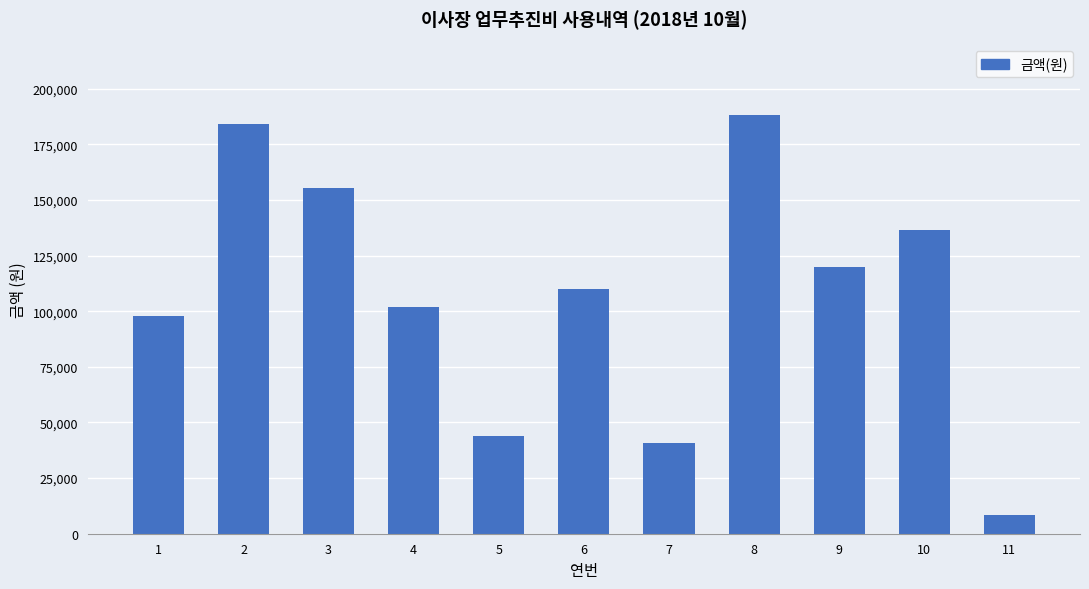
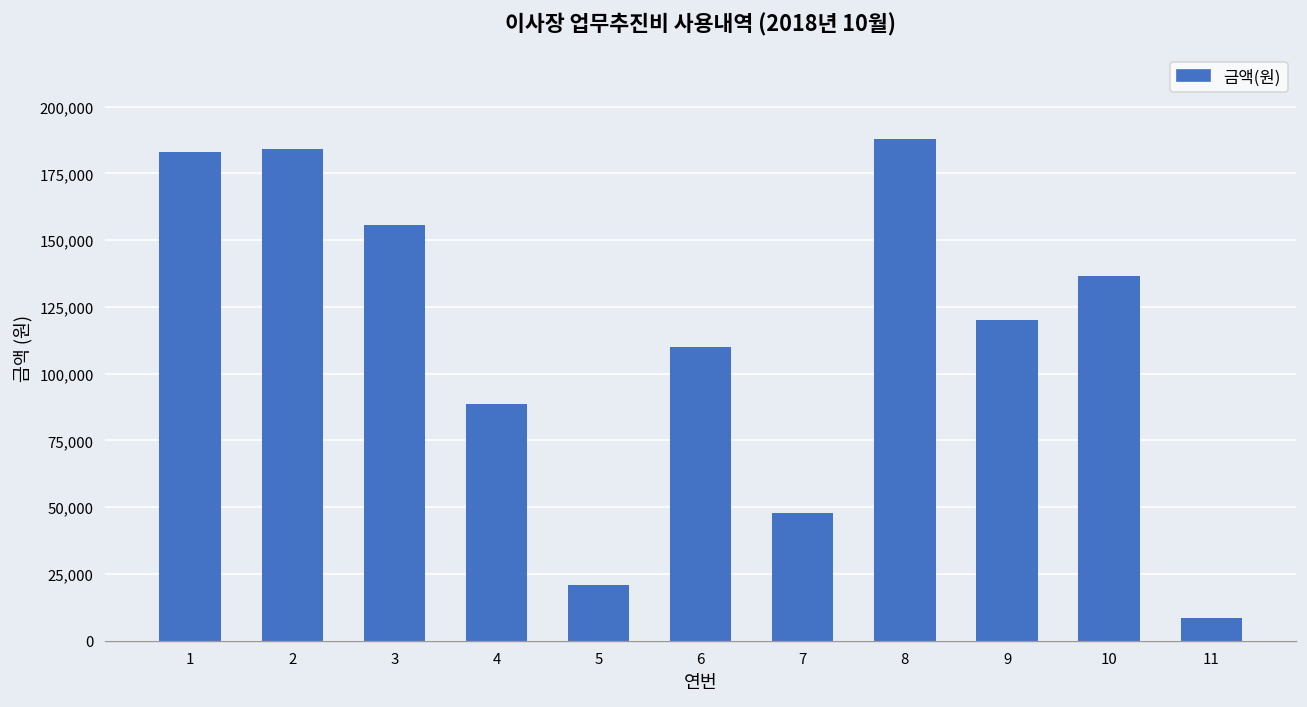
1: 98,000 -> 183,000
4: 102,000 -> 89,000
5: 44,000 -> 21,000
7: 41,000 -> 48,000
